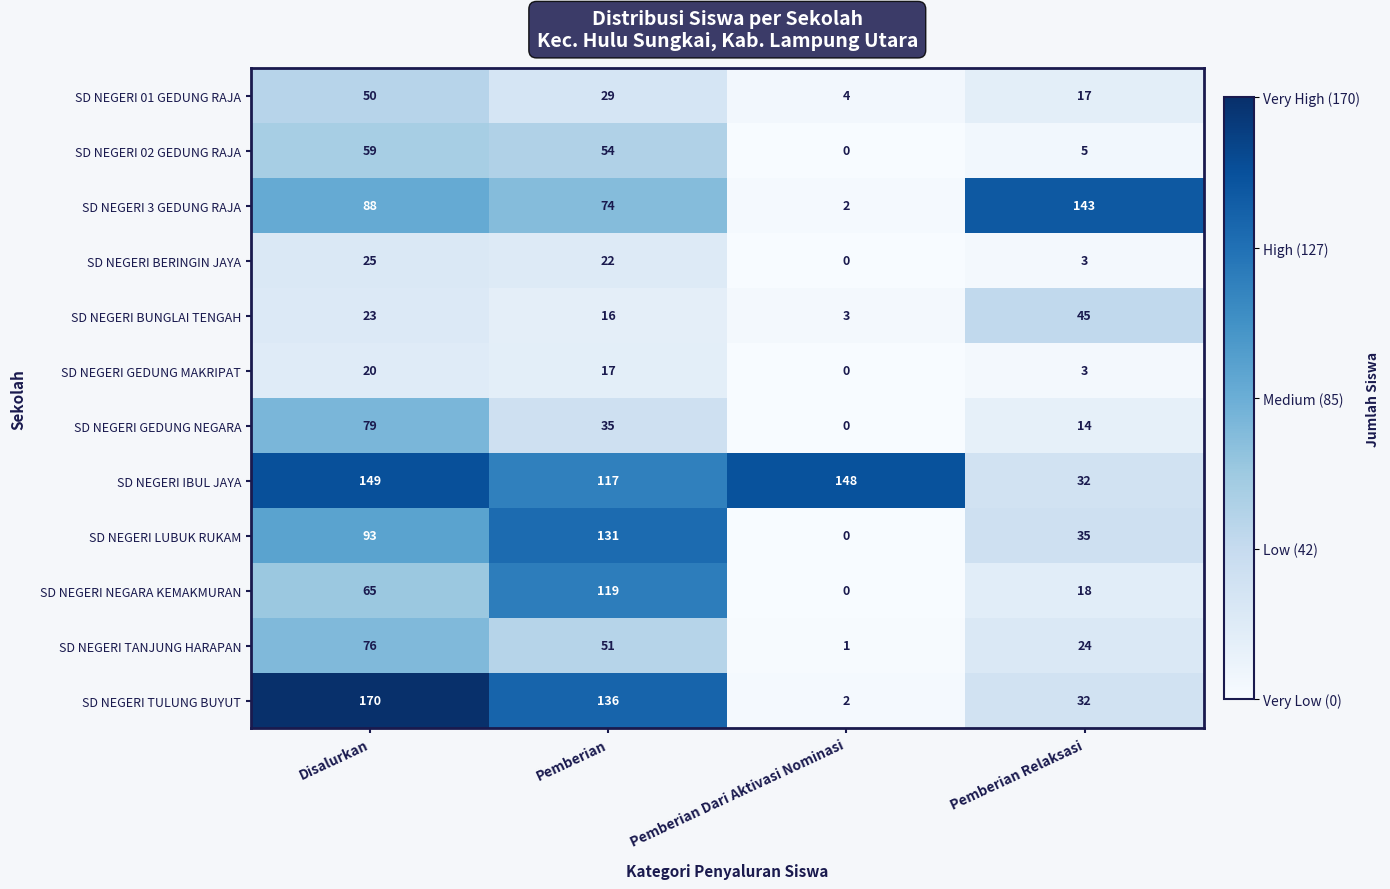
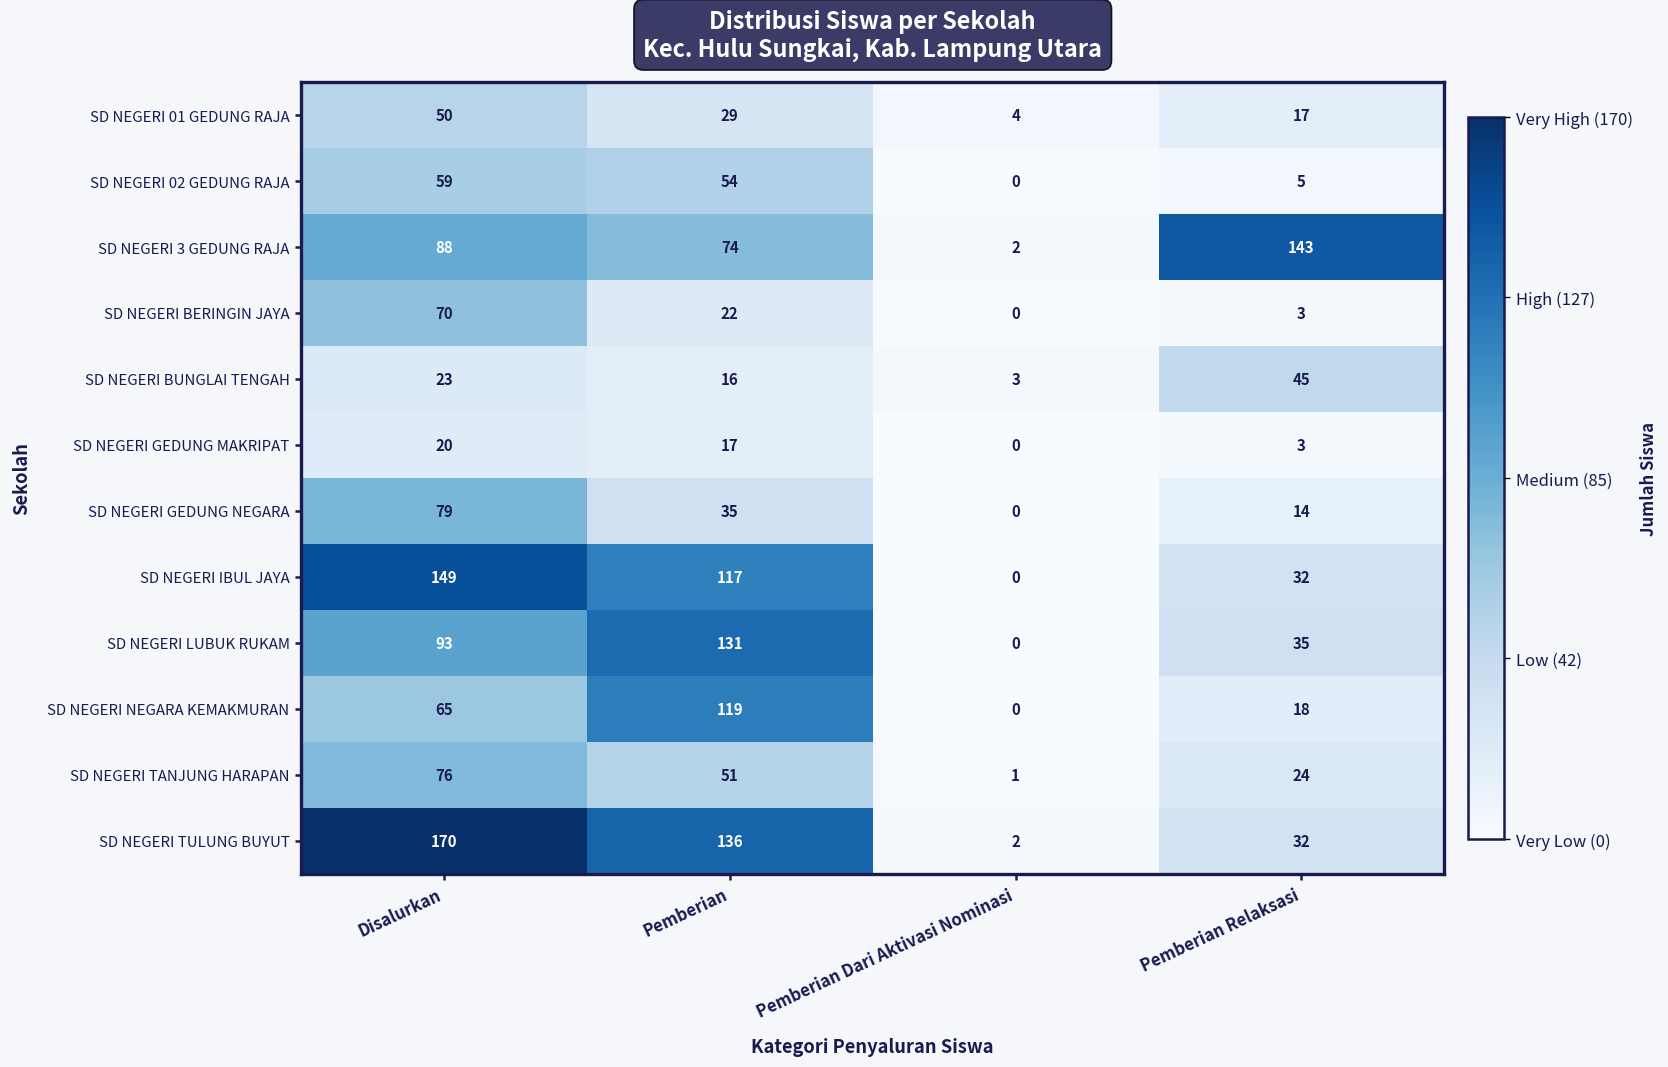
SD NEGERI BERINGIN JAYA, Disalurkan: 25 -> 70
SD NEGERI IBUL JAYA, Pemberian Dari Aktivasi Nominasi: 148 -> 0
